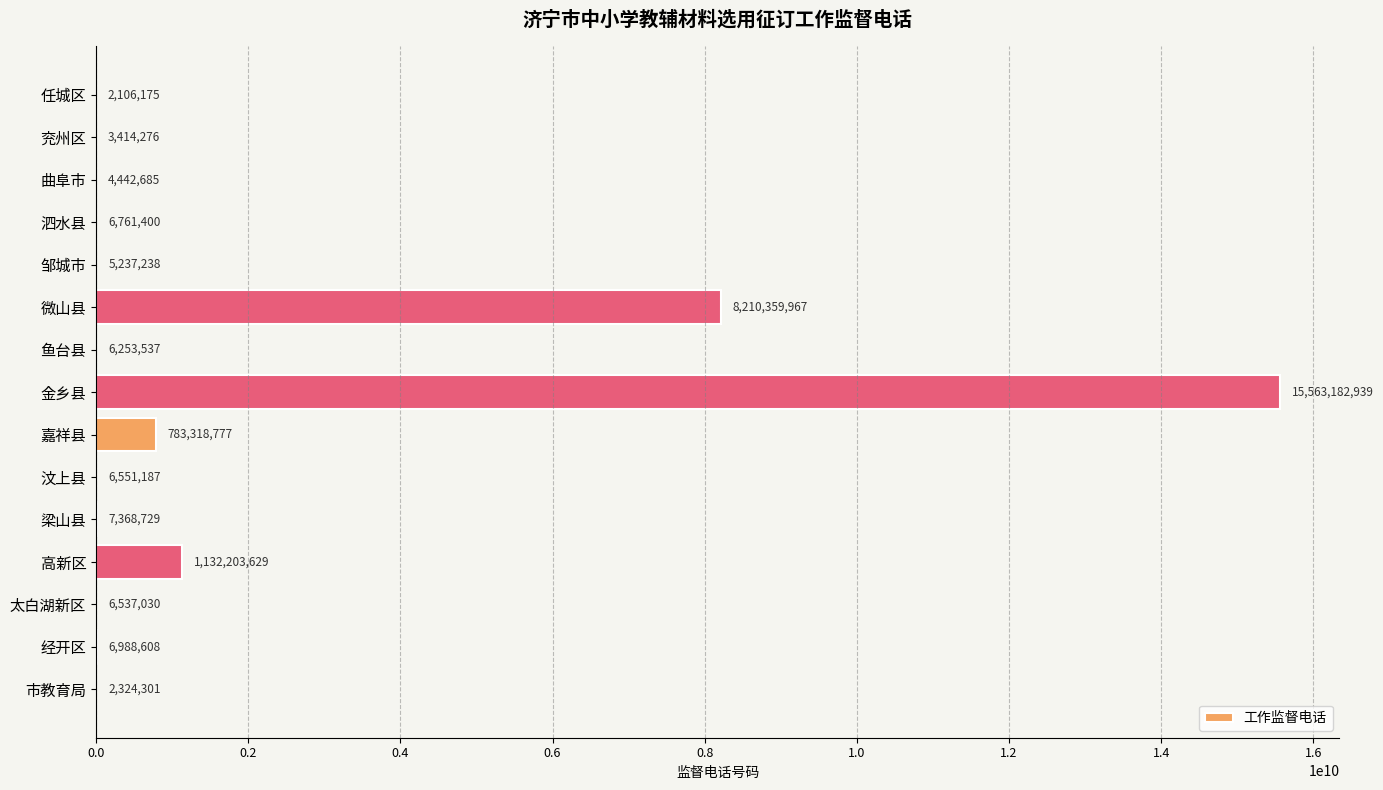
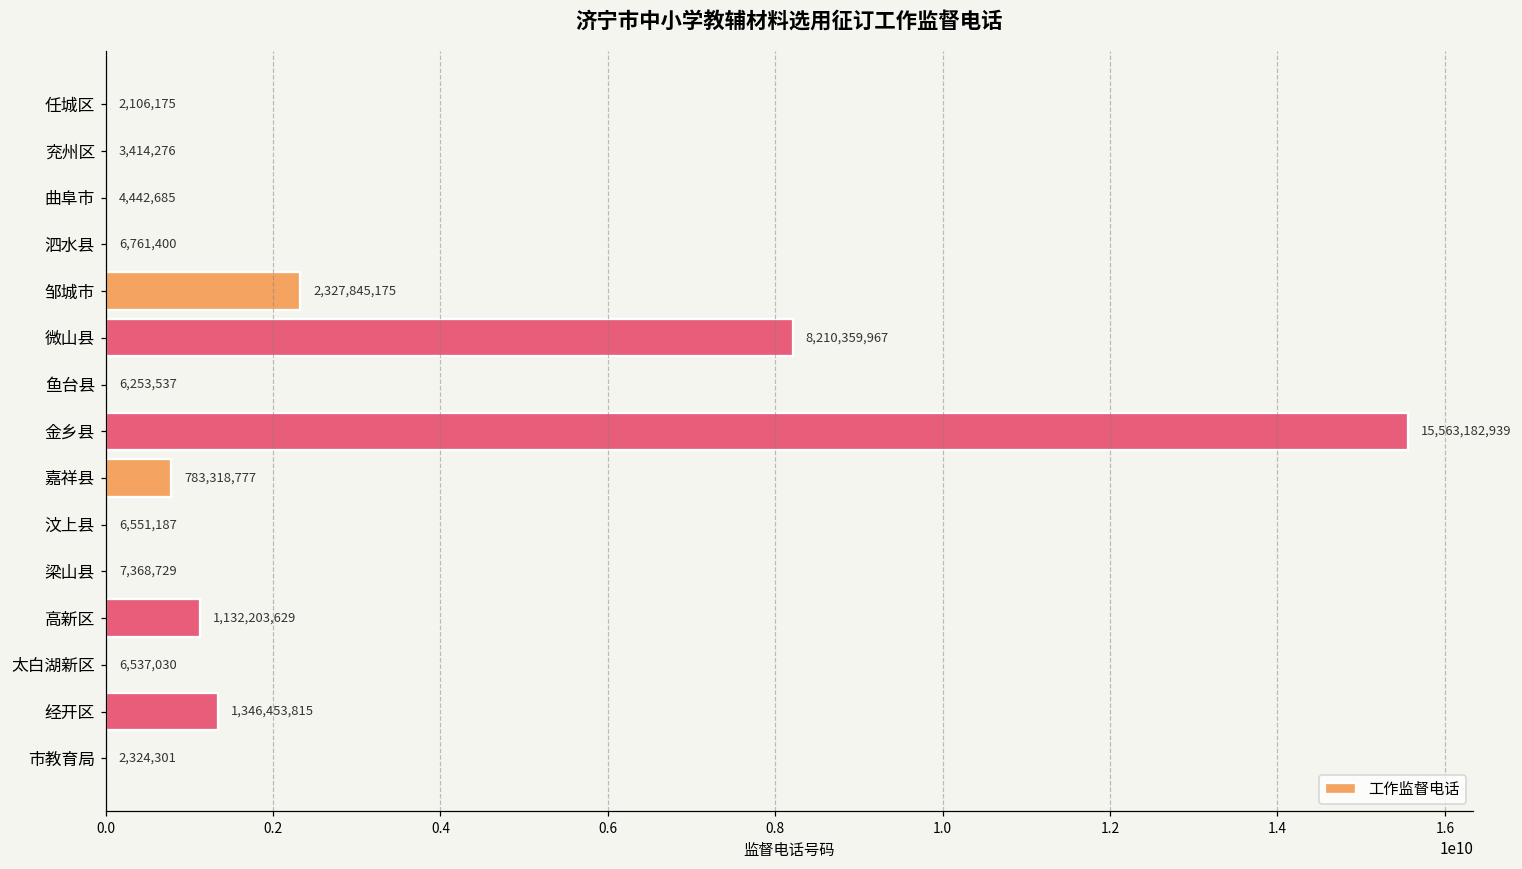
邹城市: 5,237,238 -> 2,327,845,175
经开区: 6,988,608 -> 1,346,453,815
